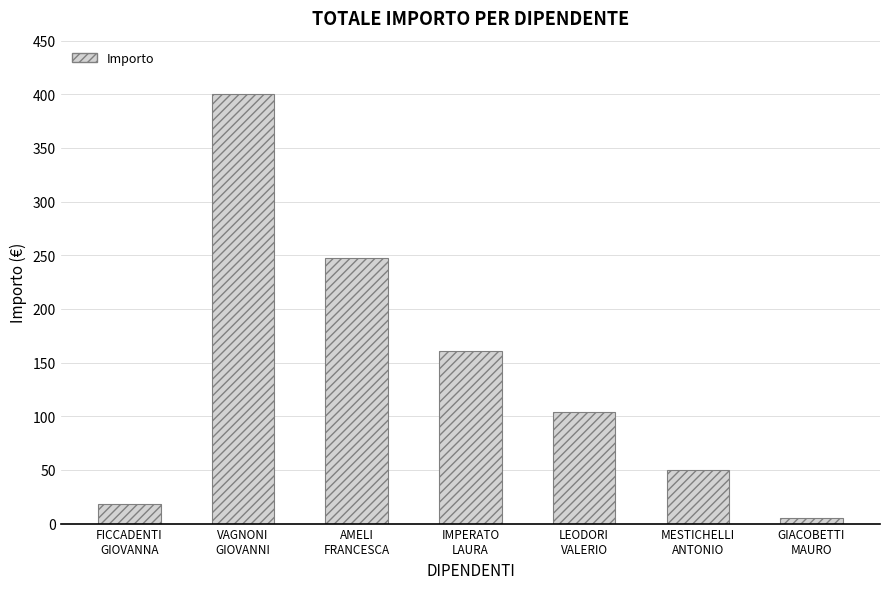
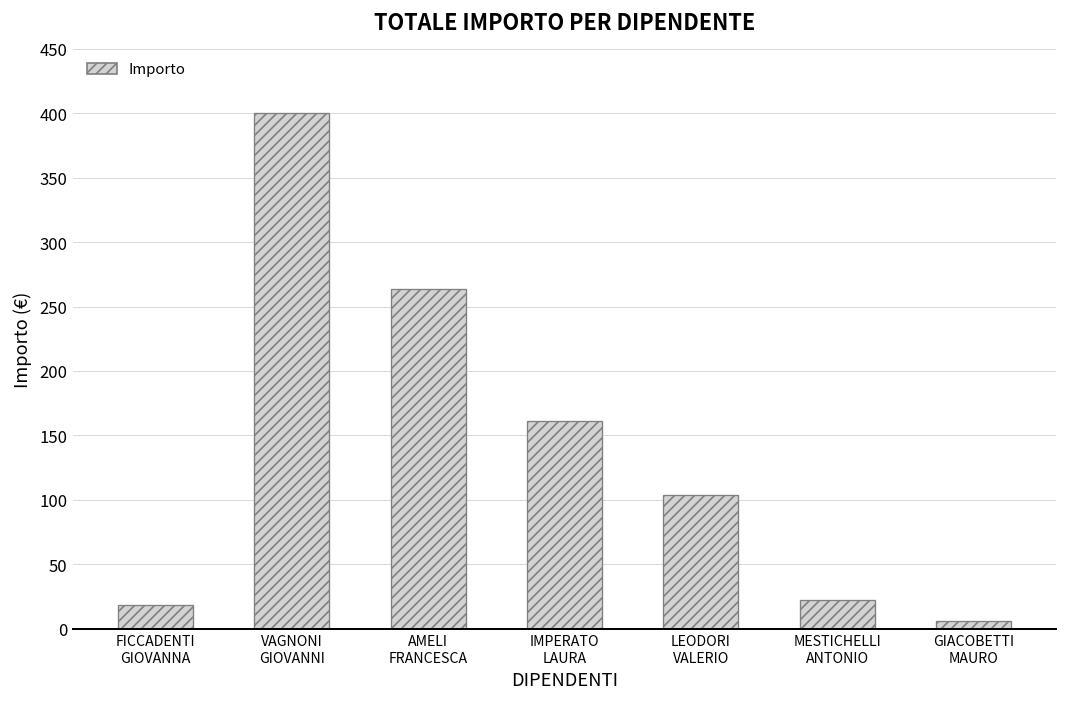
AMELI FRANCESCA: 247 -> 264
MESTICHELLI ANTONIO: 50 -> 22
